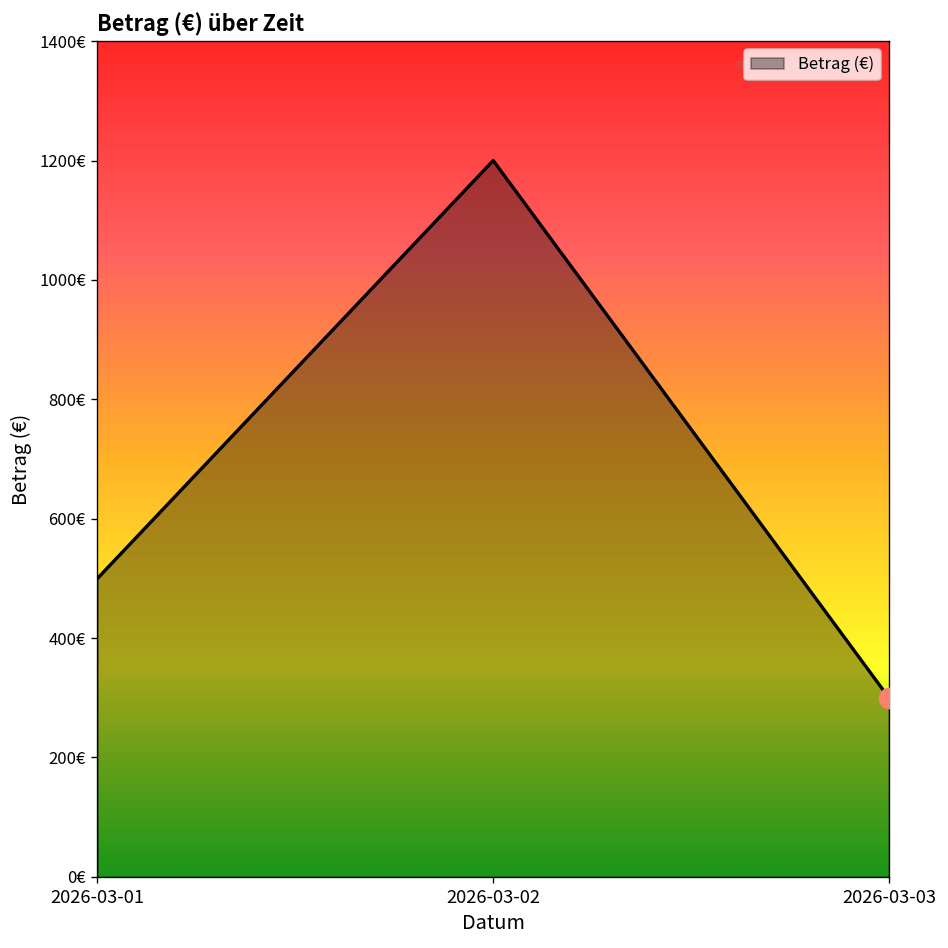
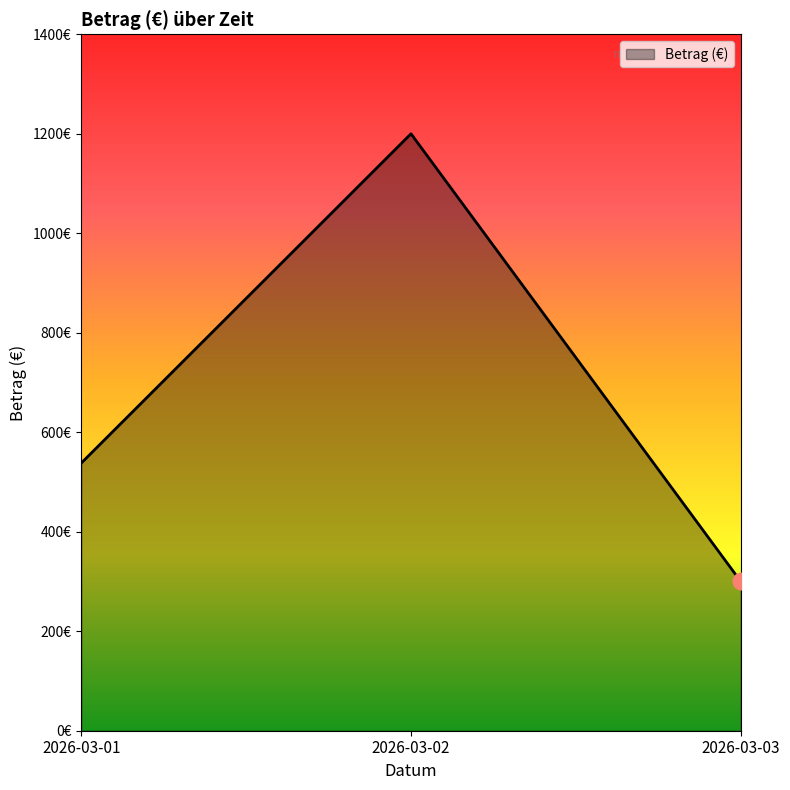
Betrag (€), 2026-03-01: 500€ -> 540€
